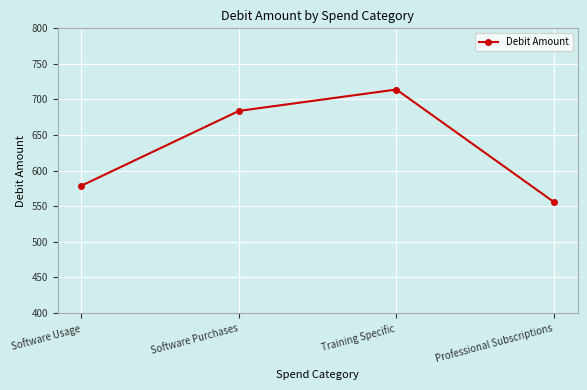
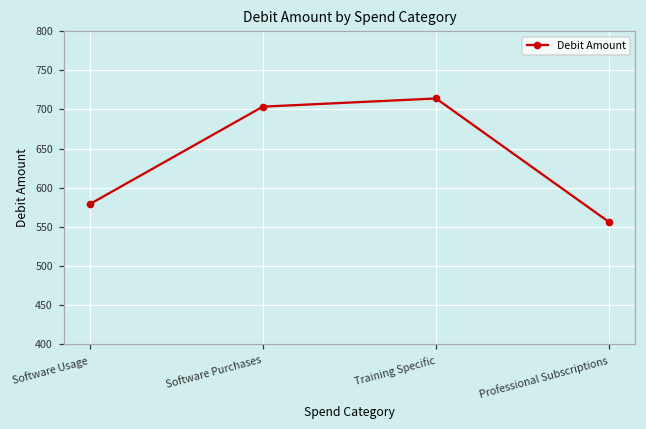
Software Purchases: 680 -> 700
